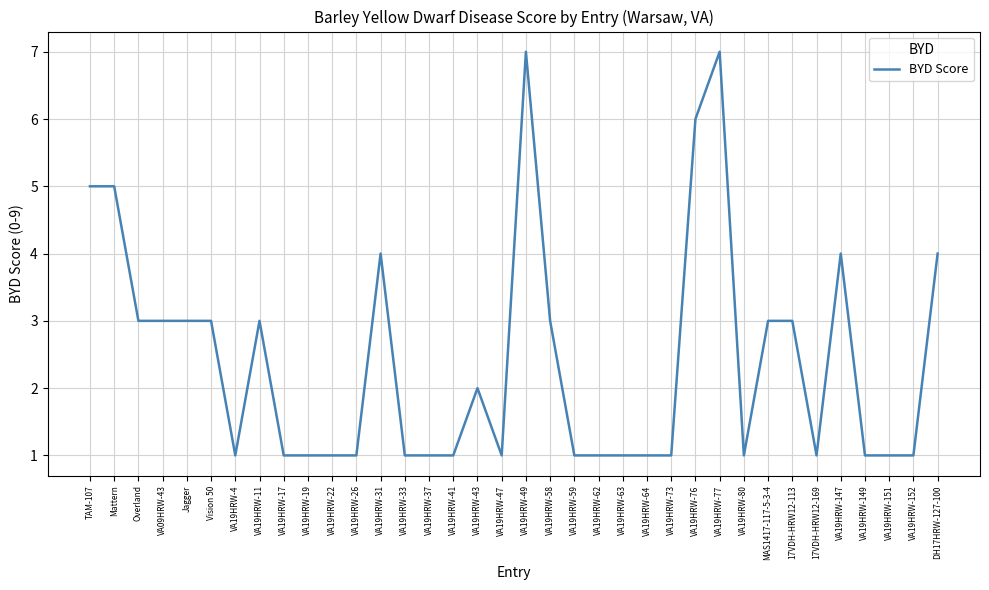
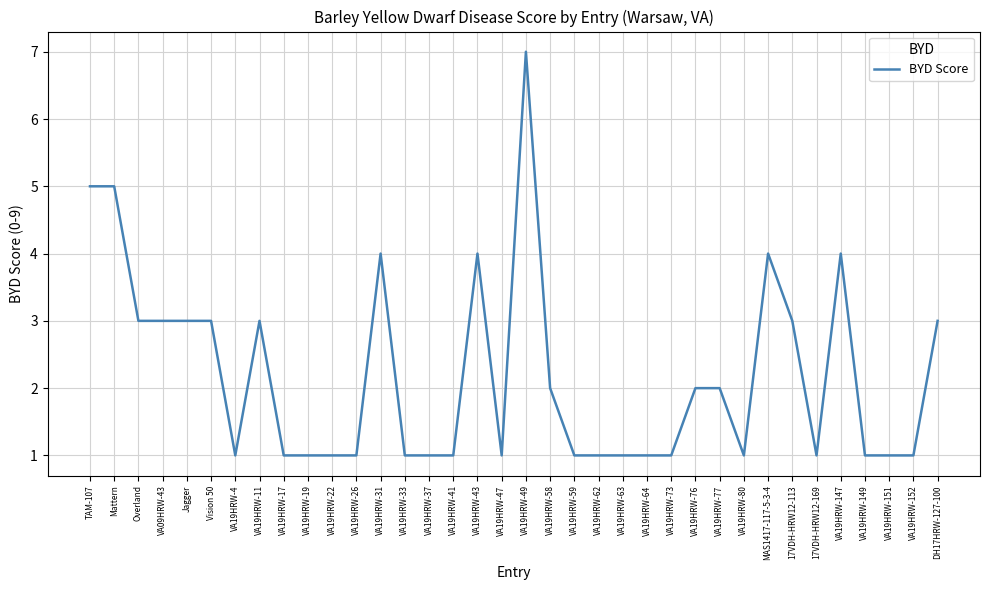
VA19HRW-43: 2 -> 4
VA19HRW-58: 3 -> 2
VA19HRW-76: 6 -> 2
VA19HRW-77: 7 -> 2
MAS1417-117-5-3-4: 3 -> 4
DH17HRW-127-100: 4 -> 3
